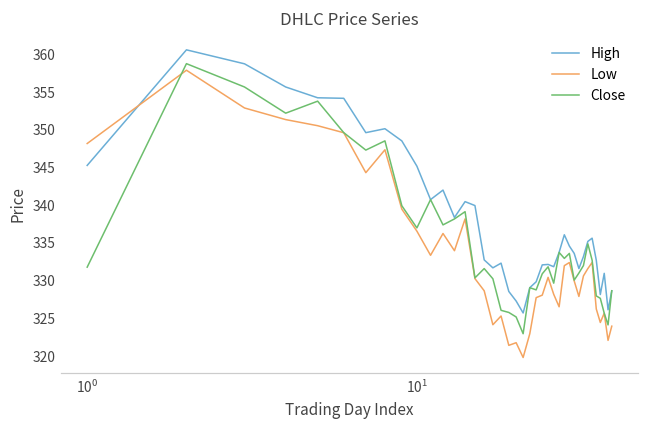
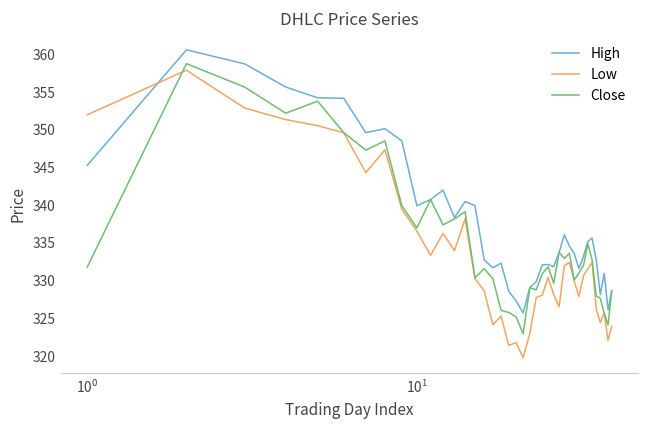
Low, 10^0: 348 -> 352
High, 10^1: 345 -> 340
